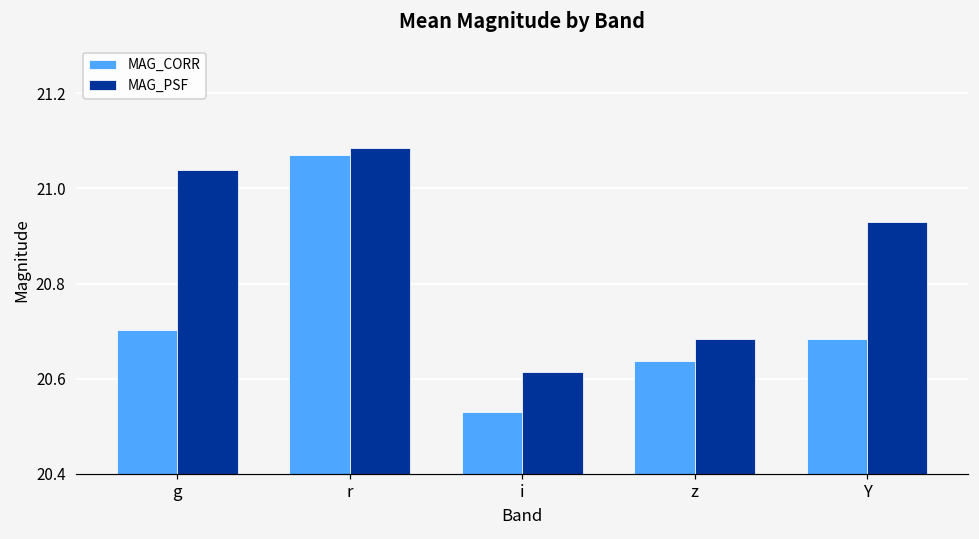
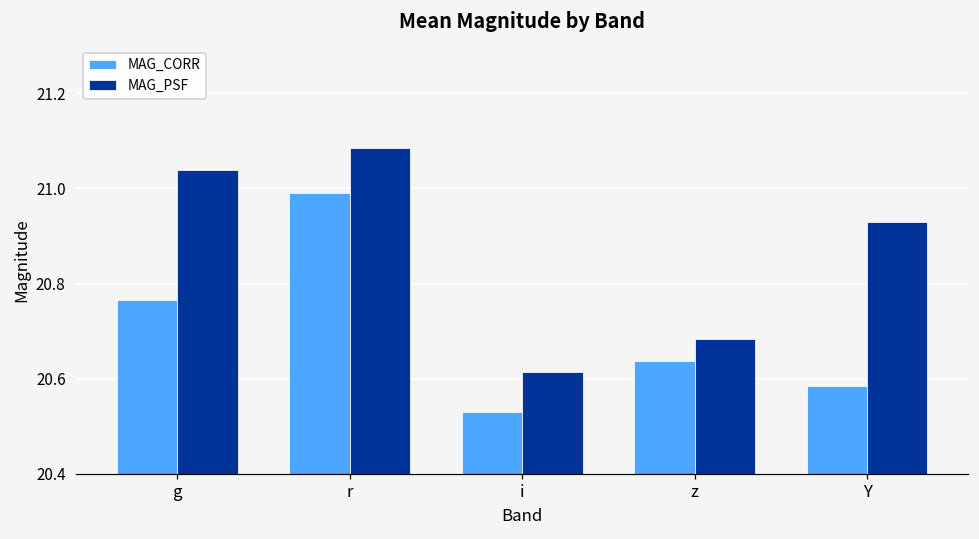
MAG_CORR, g: 20.70 -> 20.77
MAG_CORR, r: 21.07 -> 20.99
MAG_CORR, Y: 20.68 -> 20.59
